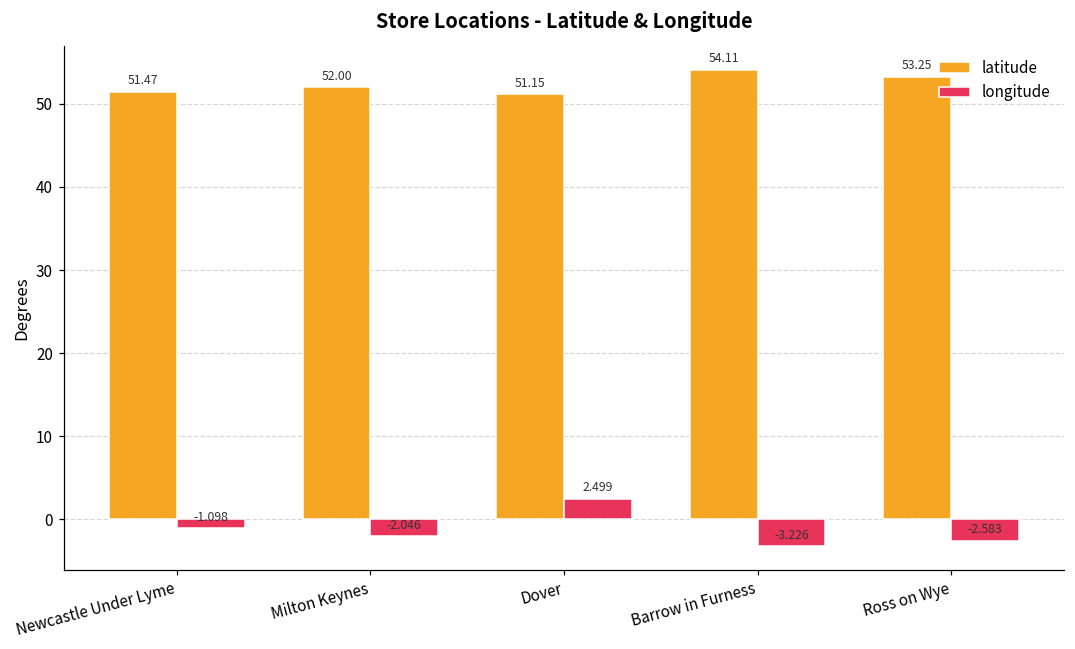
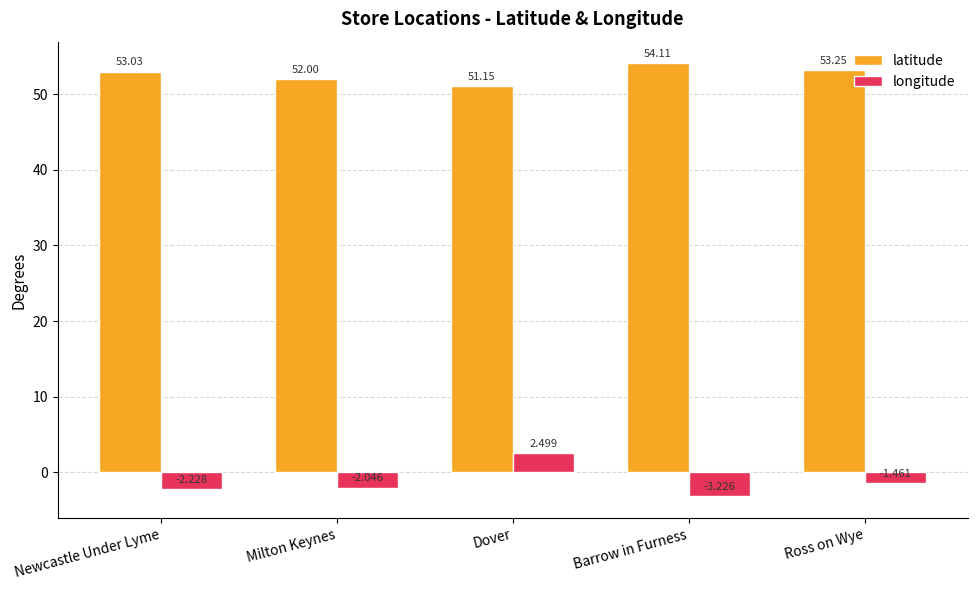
latitude, Newcastle Under Lyme: 51.47 -> 53.03
longitude, Newcastle Under Lyme: -1.098 -> -2.228
longitude, Ross on Wye: -2.583 -> -1.461
